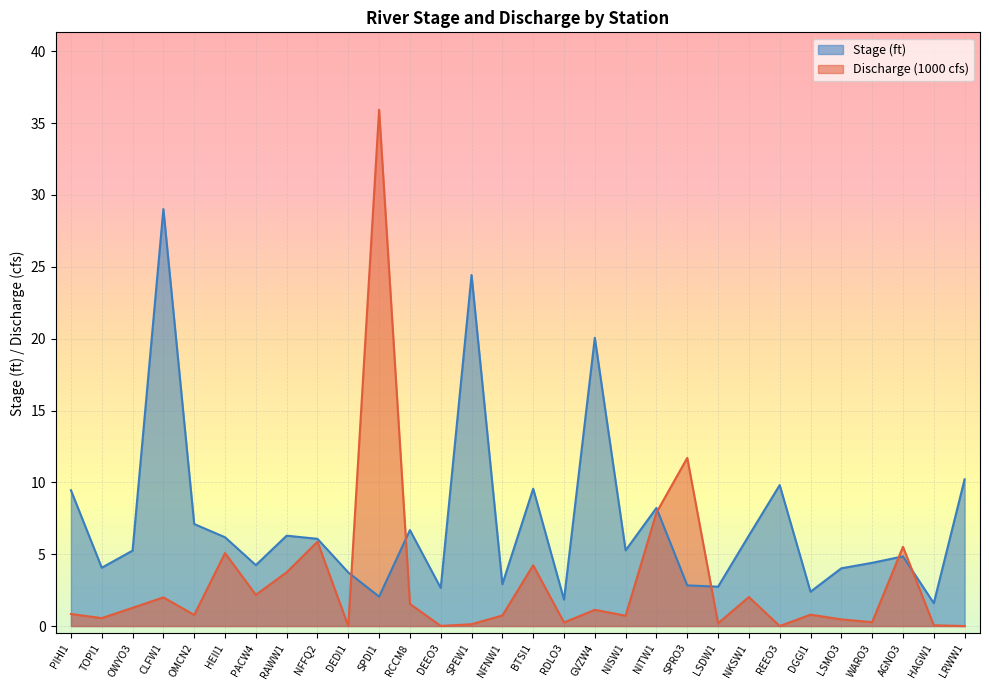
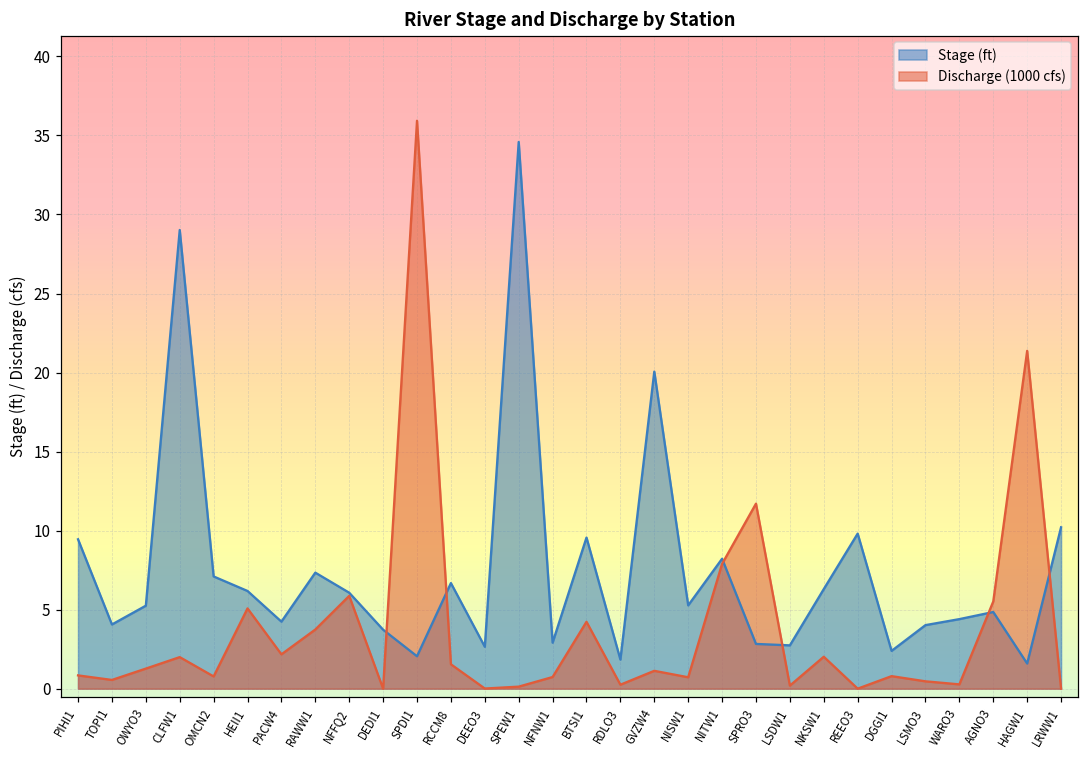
Stage (ft), RAWW1: 6.3 -> 7.3
Stage (ft), SPEW1: 24.4 -> 34.6
Discharge (1000 cfs), HAGW1: 0.1 -> 21.4
